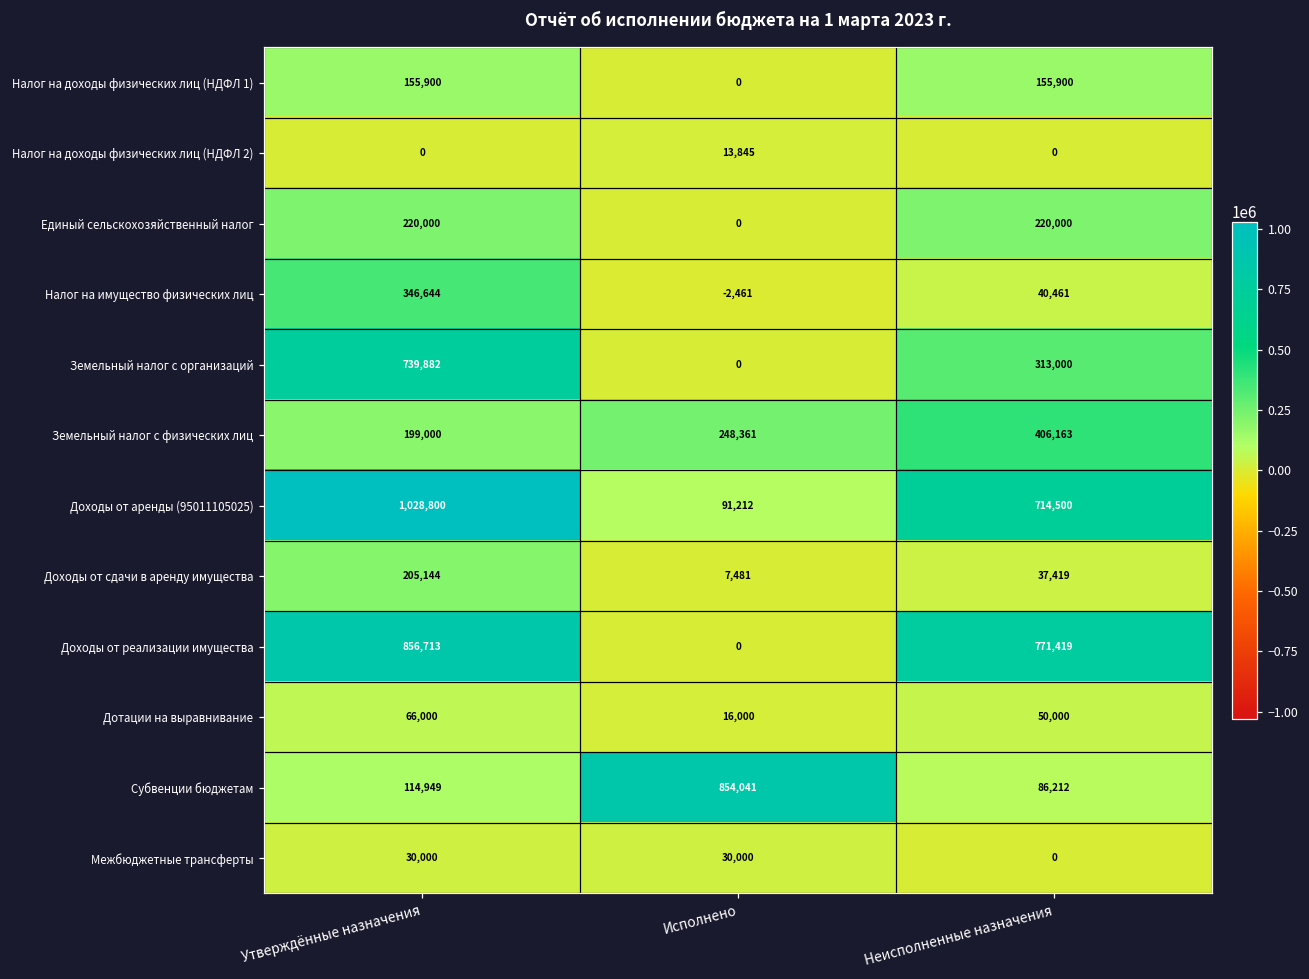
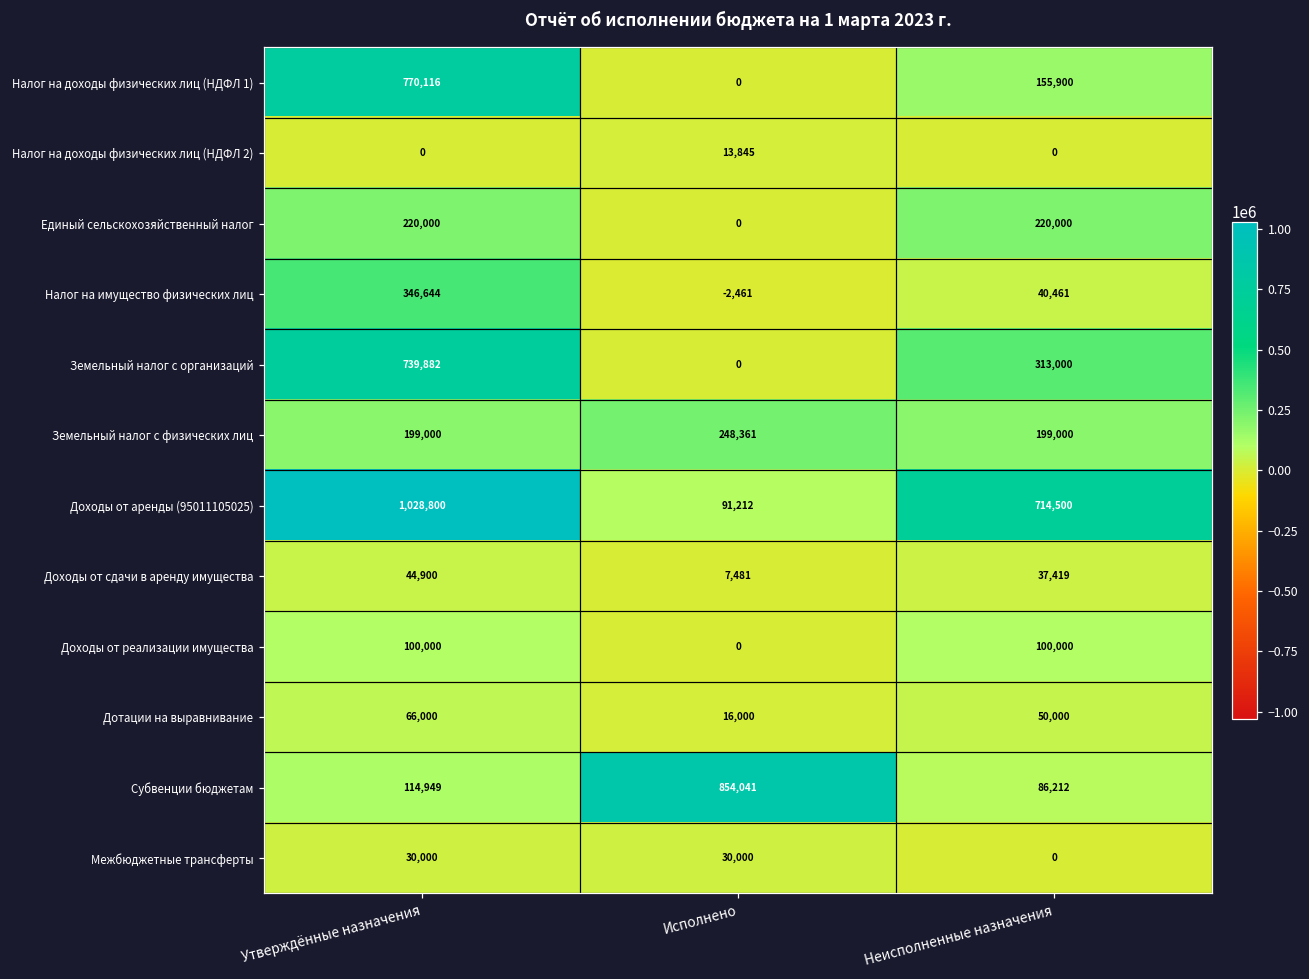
Налог на доходы физических лиц (НДФЛ 1), Утверждённые назначения: 155,900 -> 770,116
Земельный налог с физических лиц, Неисполненные назначения: 406,163 -> 199,000
Доходы от сдачи в аренду имущества, Утверждённые назначения: 205,144 -> 44,900
Доходы от реализации имущества, Утверждённые назначения: 856,713 -> 100,000
Доходы от реализации имущества, Неисполненные назначения: 771,419 -> 100,000
